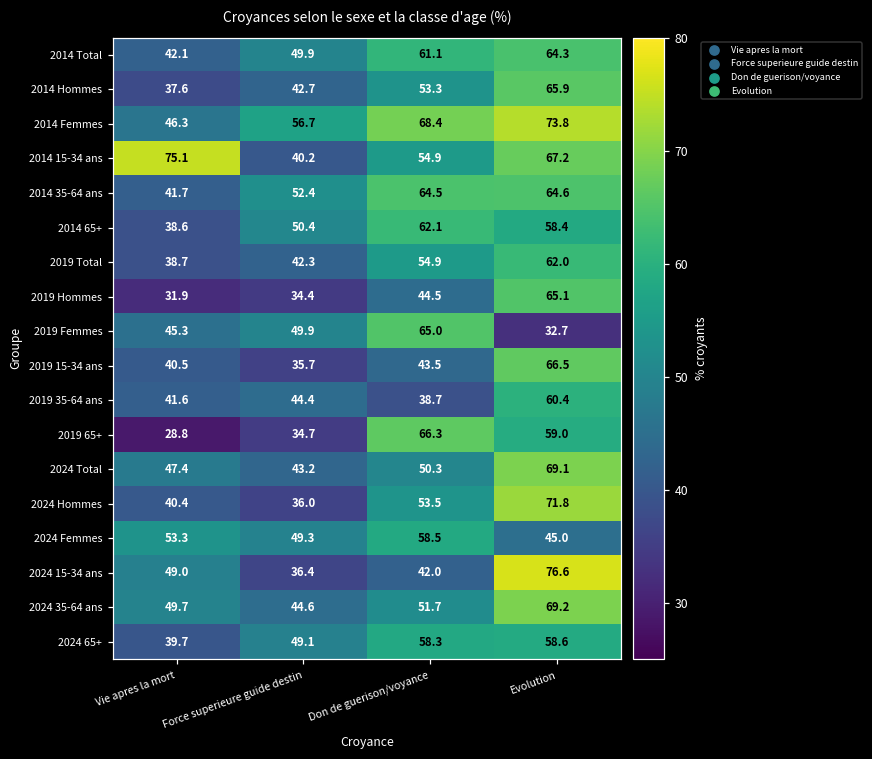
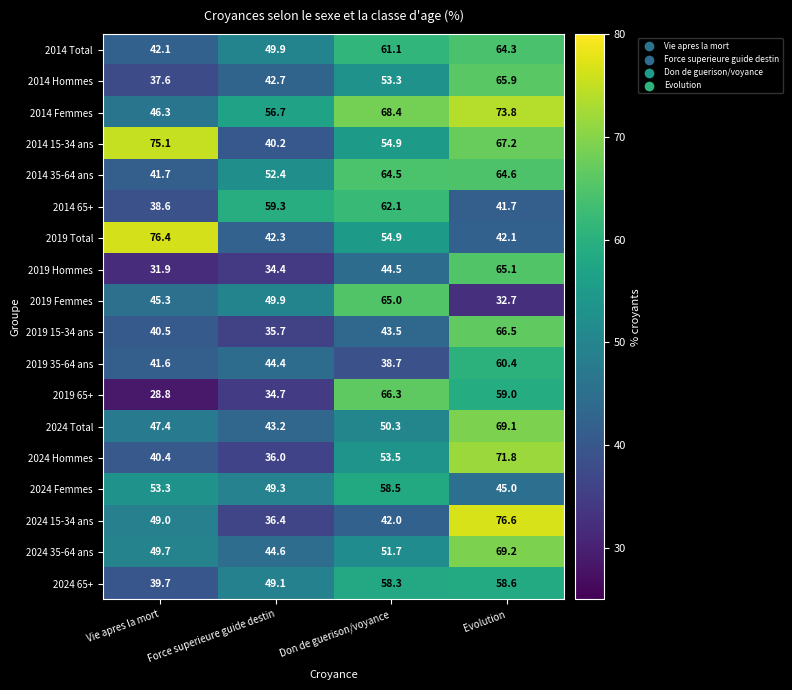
2014 65+, Force superieure guide destin: 50.4 -> 59.3
2014 65+, Evolution: 58.4 -> 41.7
2019 Total, Vie apres la mort: 38.7 -> 76.4
2019 Total, Evolution: 62.0 -> 42.1
